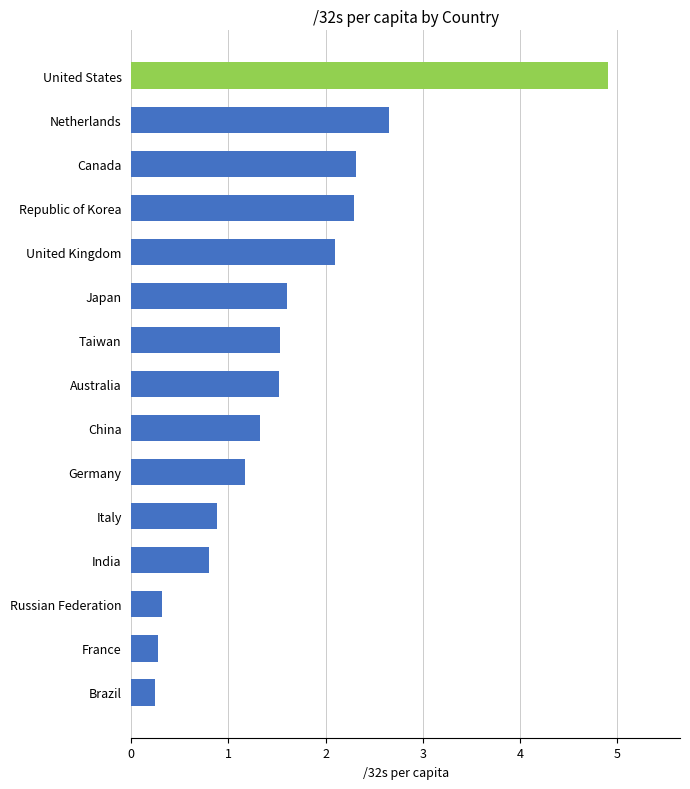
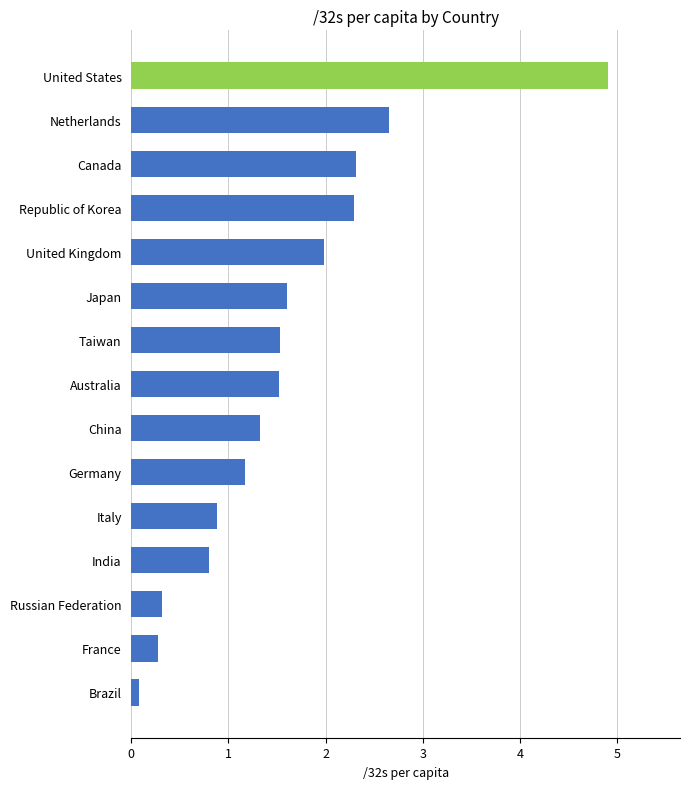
United Kingdom: 2.1 -> 2.0
Brazil: 0.2 -> 0.1
